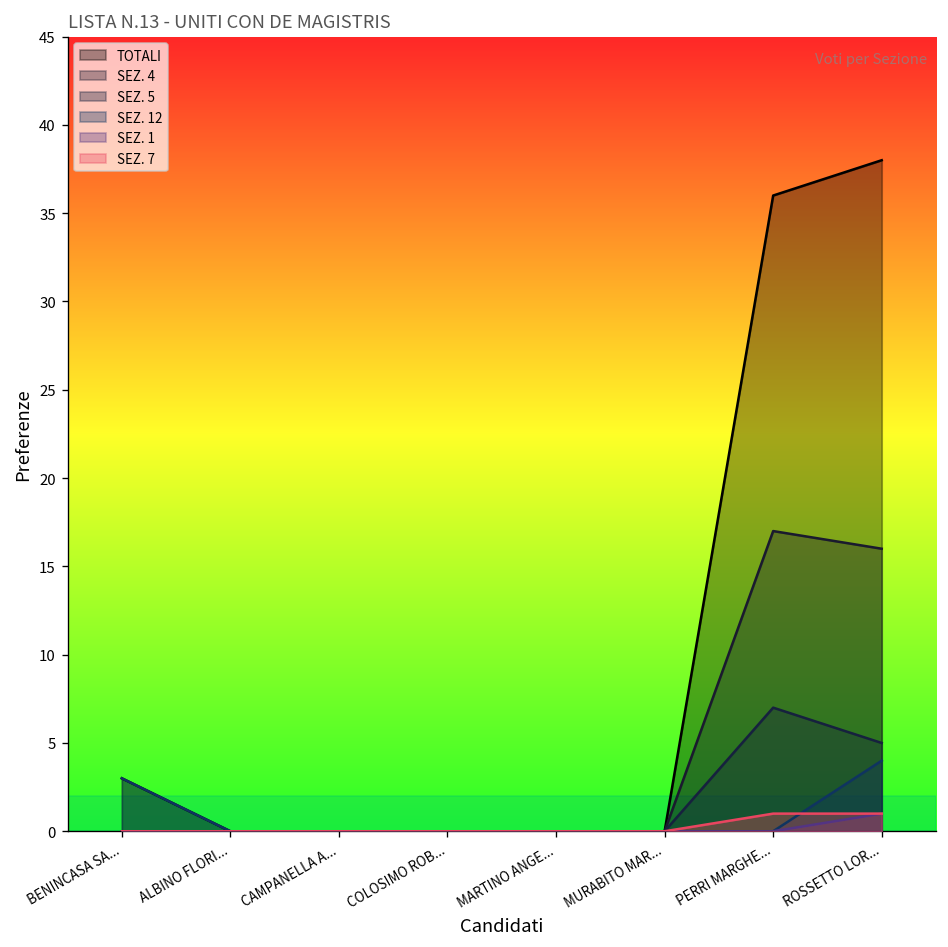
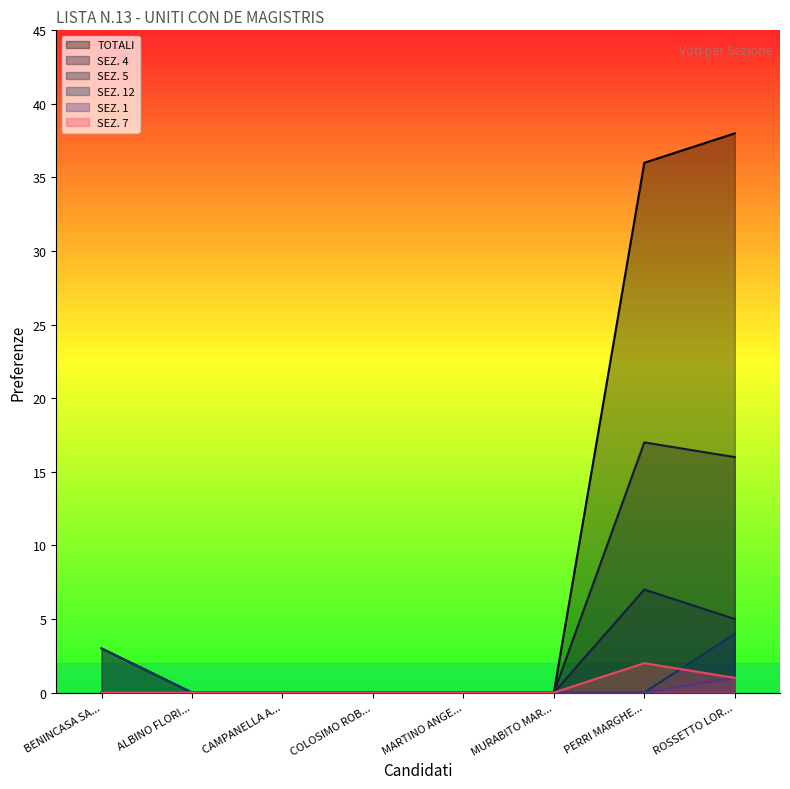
SEZ. 7, PERRI MARGHE...: 1 -> 2
